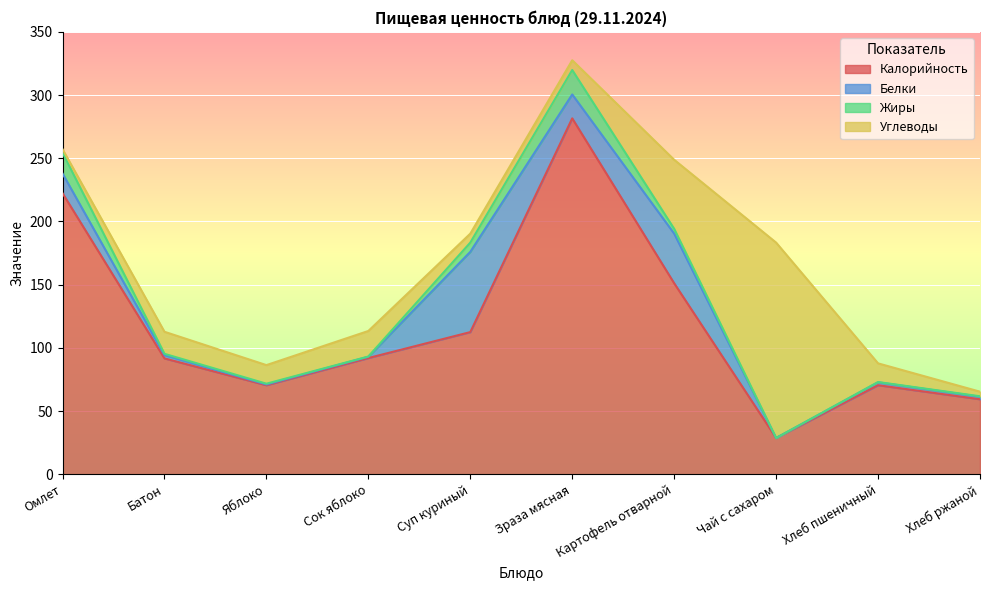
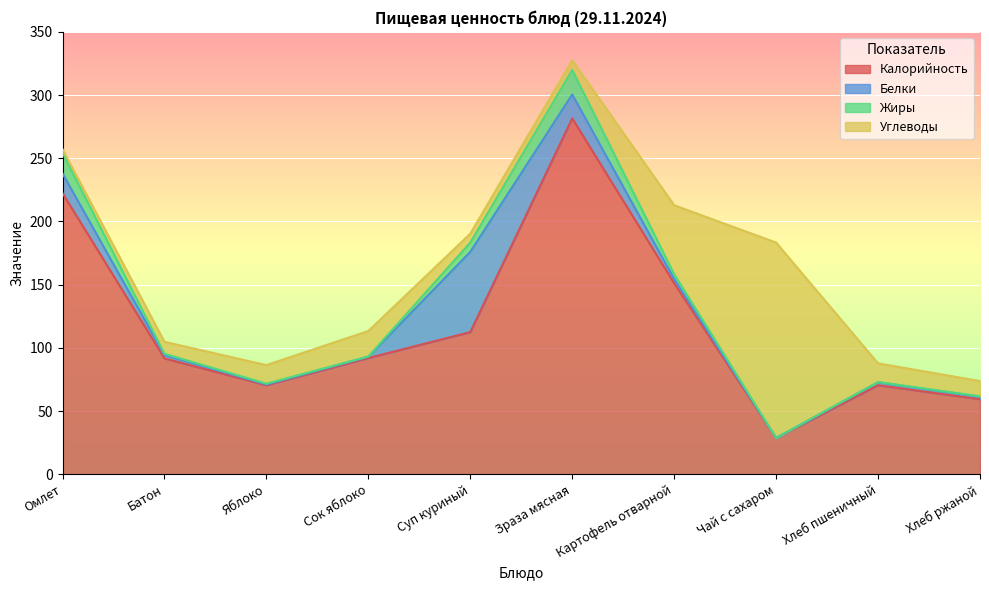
Углеводы, Батон: 17 -> 10
Белки, Картофель отварной: 39 -> 3
Углеводы, Хлеб ржаной: 4 -> 12
